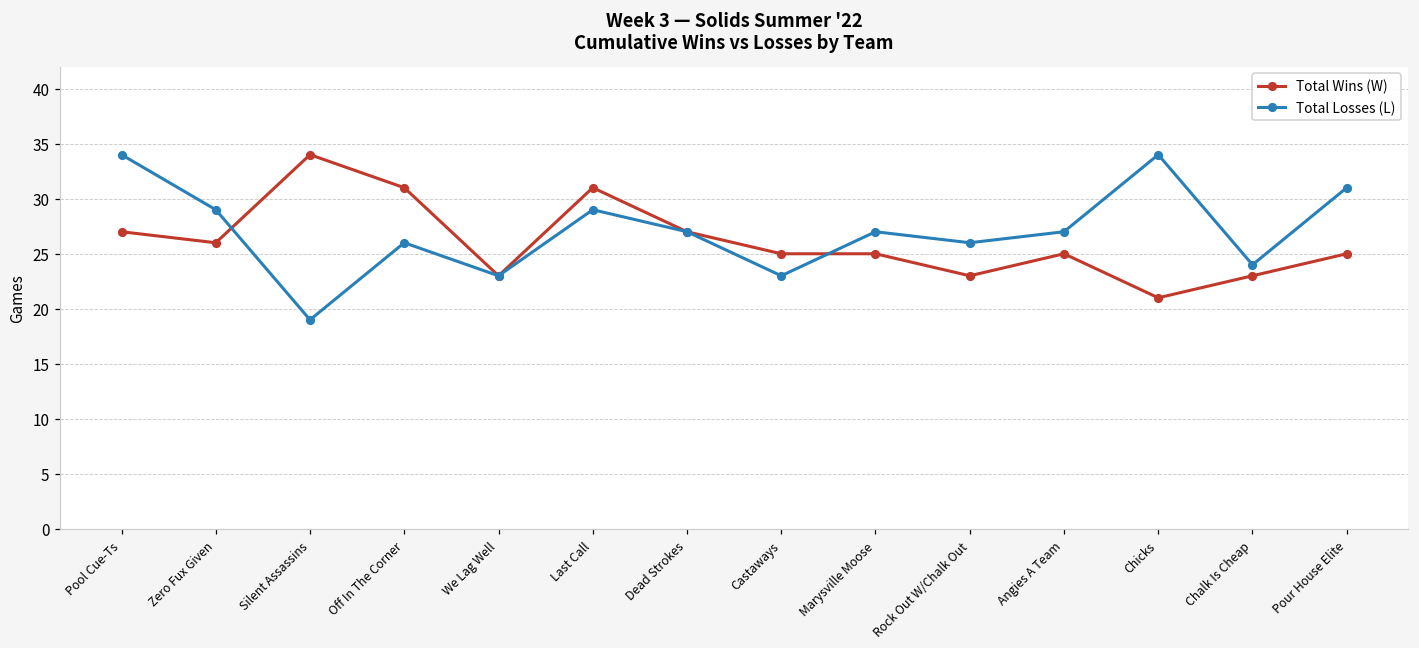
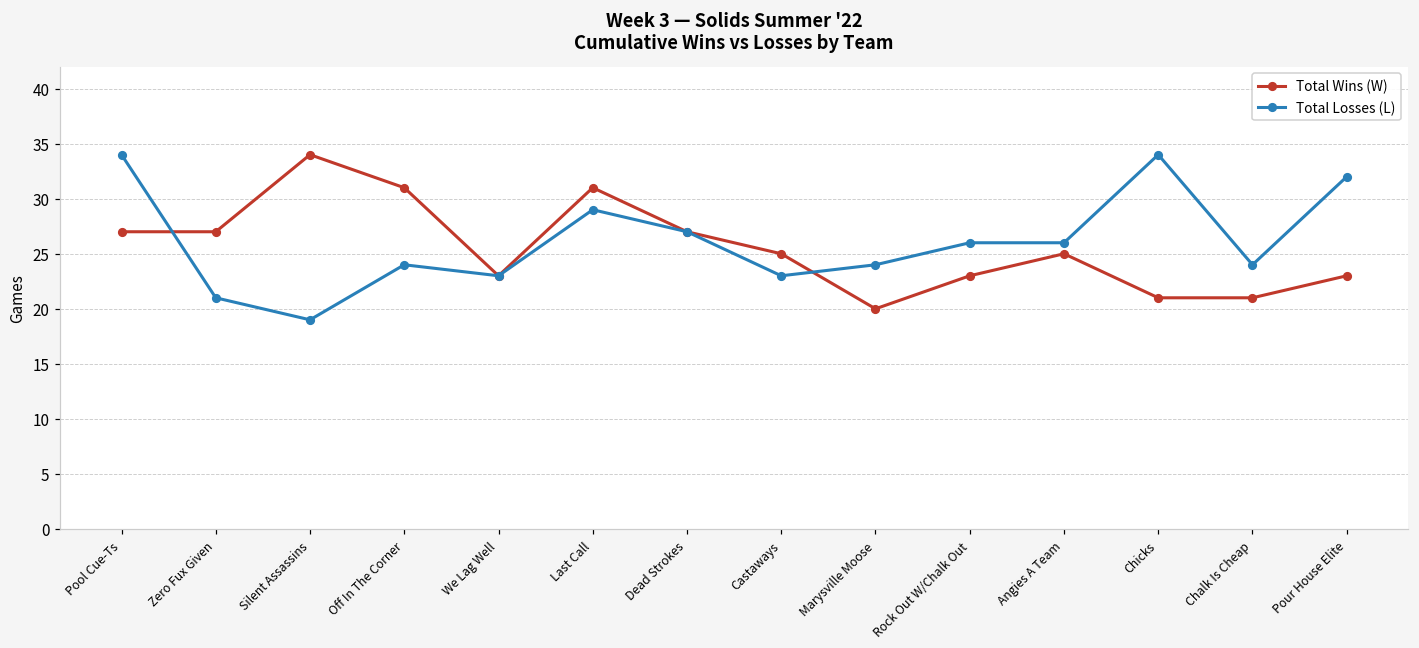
Total Wins (W), Zero Fux Given: 26 -> 27
Total Losses (L), Zero Fux Given: 29 -> 21
Total Losses (L), Off In The Corner: 26 -> 24
Total Wins (W), Marysville Moose: 25 -> 20
Total Losses (L), Marysville Moose: 27 -> 24
Total Losses (L), Angies A Team: 27 -> 26
Total Wins (W), Chalk Is Cheap: 23 -> 21
Total Wins (W), Pour House Elite: 25 -> 23
Total Losses (L), Pour House Elite: 31 -> 32
